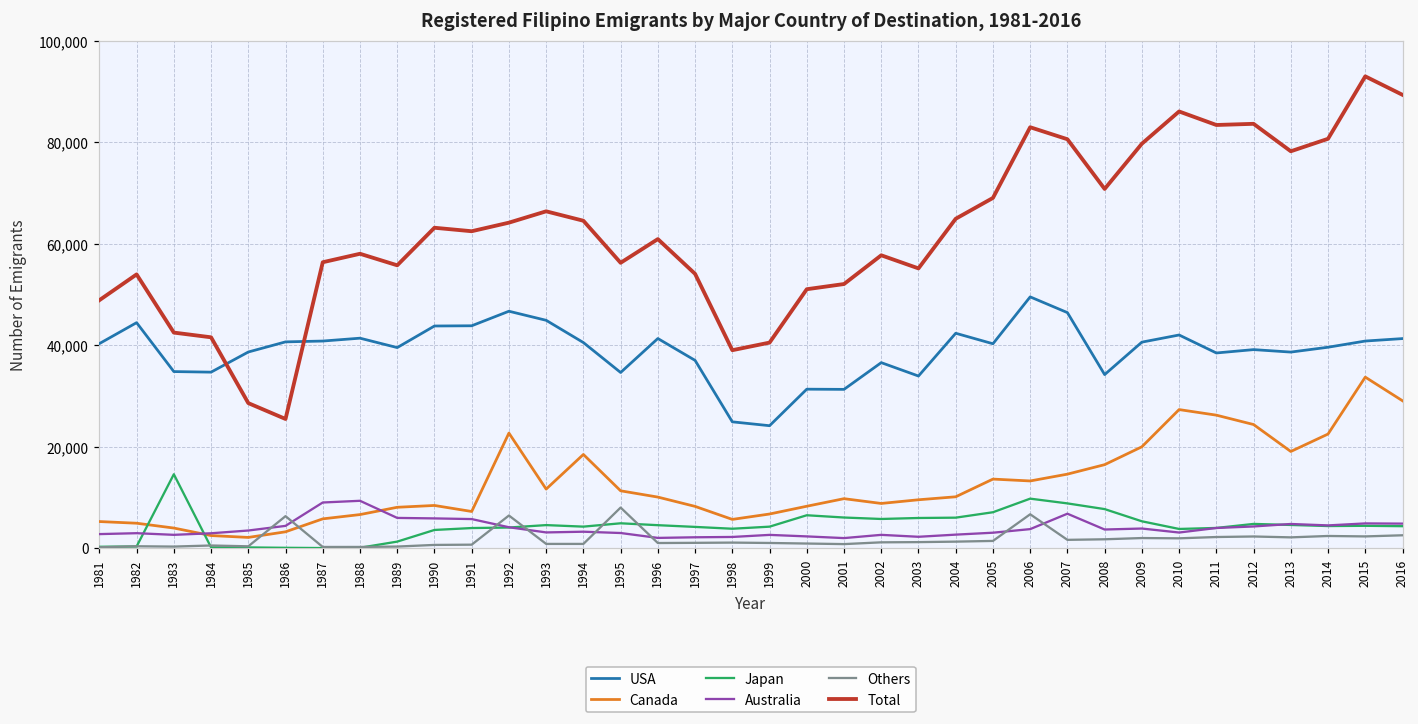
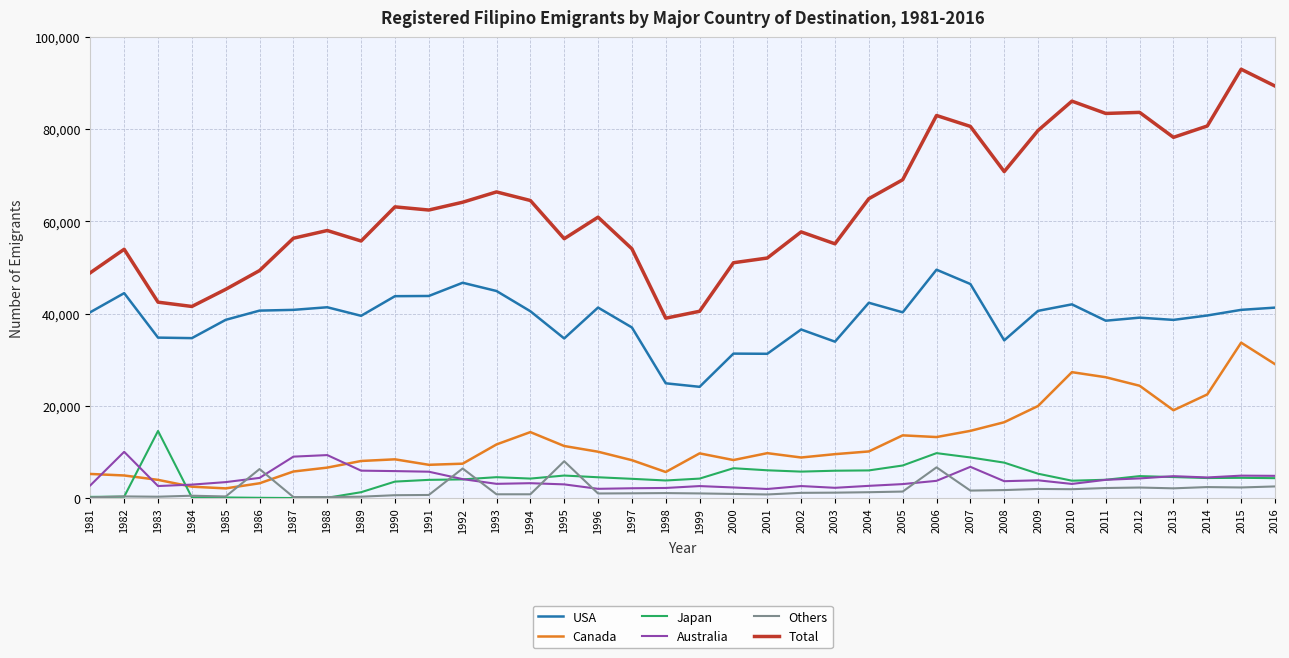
Australia, 1982: 3,000 -> 10,000
Total, 1985: 29,000 -> 45,000
Total, 1986: 25,000 -> 49,000
Canada, 1992: 23,000 -> 7,000
Canada, 1994: 18,000 -> 14,000
Canada, 1999: 7,000 -> 10,000
